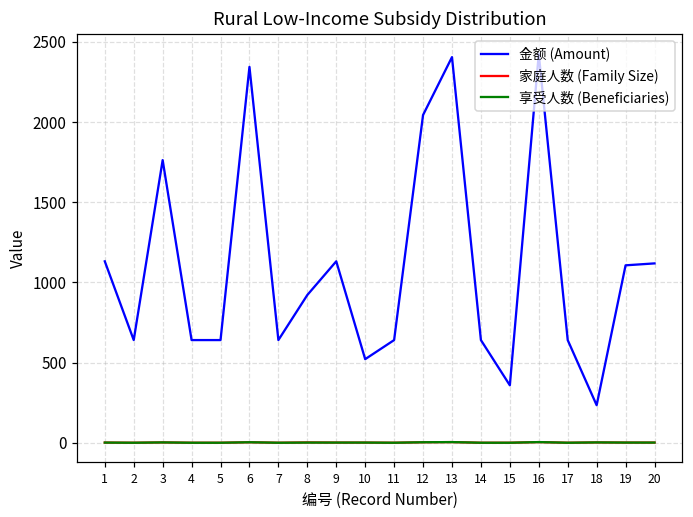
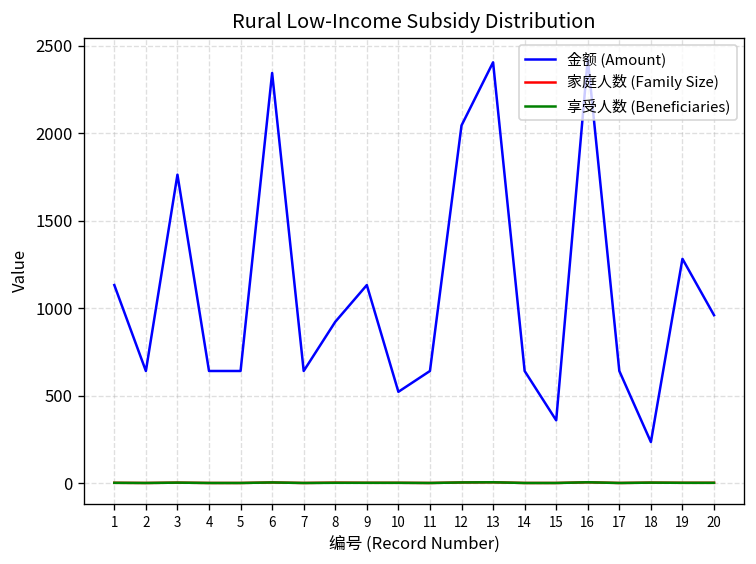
金额 (Amount), 19: 1110 -> 1280
金额 (Amount), 20: 1120 -> 960
